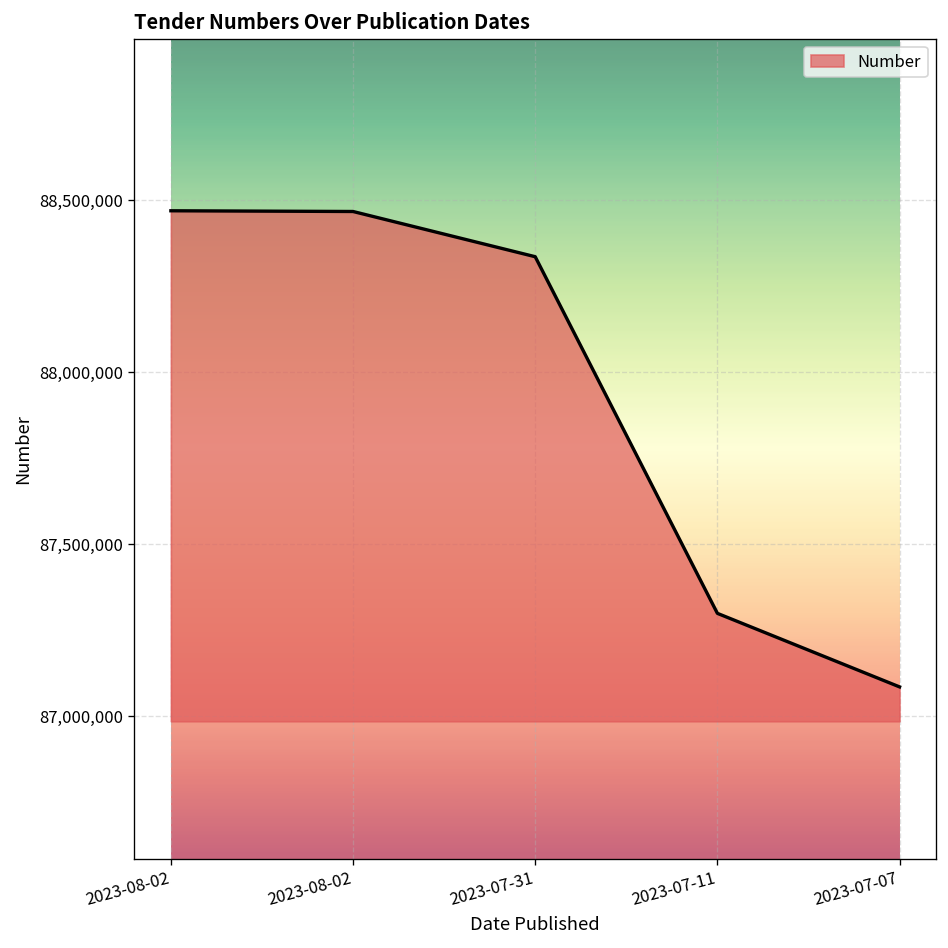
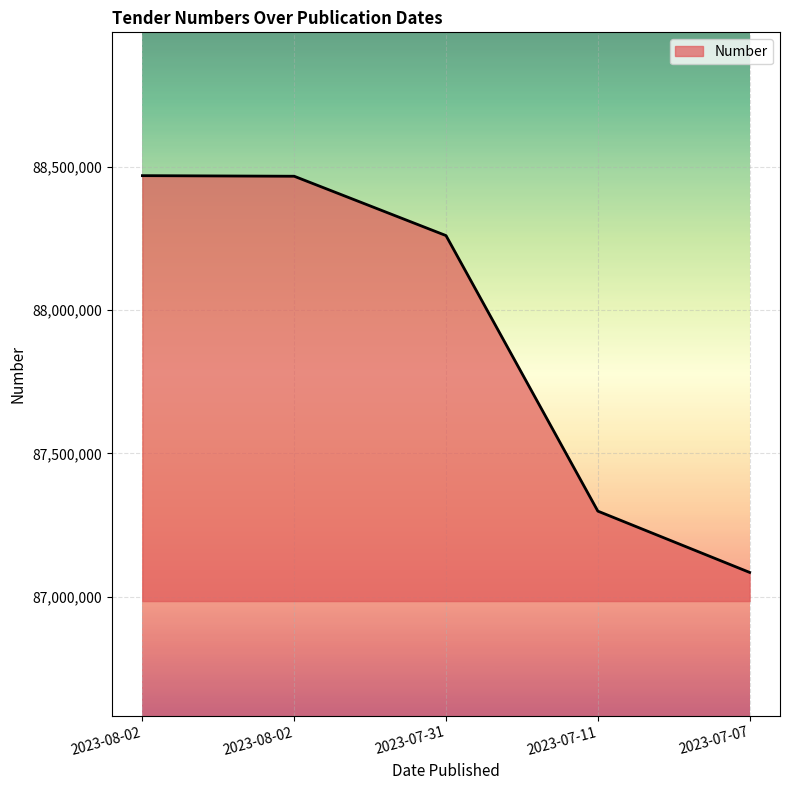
2023-07-31: 88,340,000 -> 88,260,000
